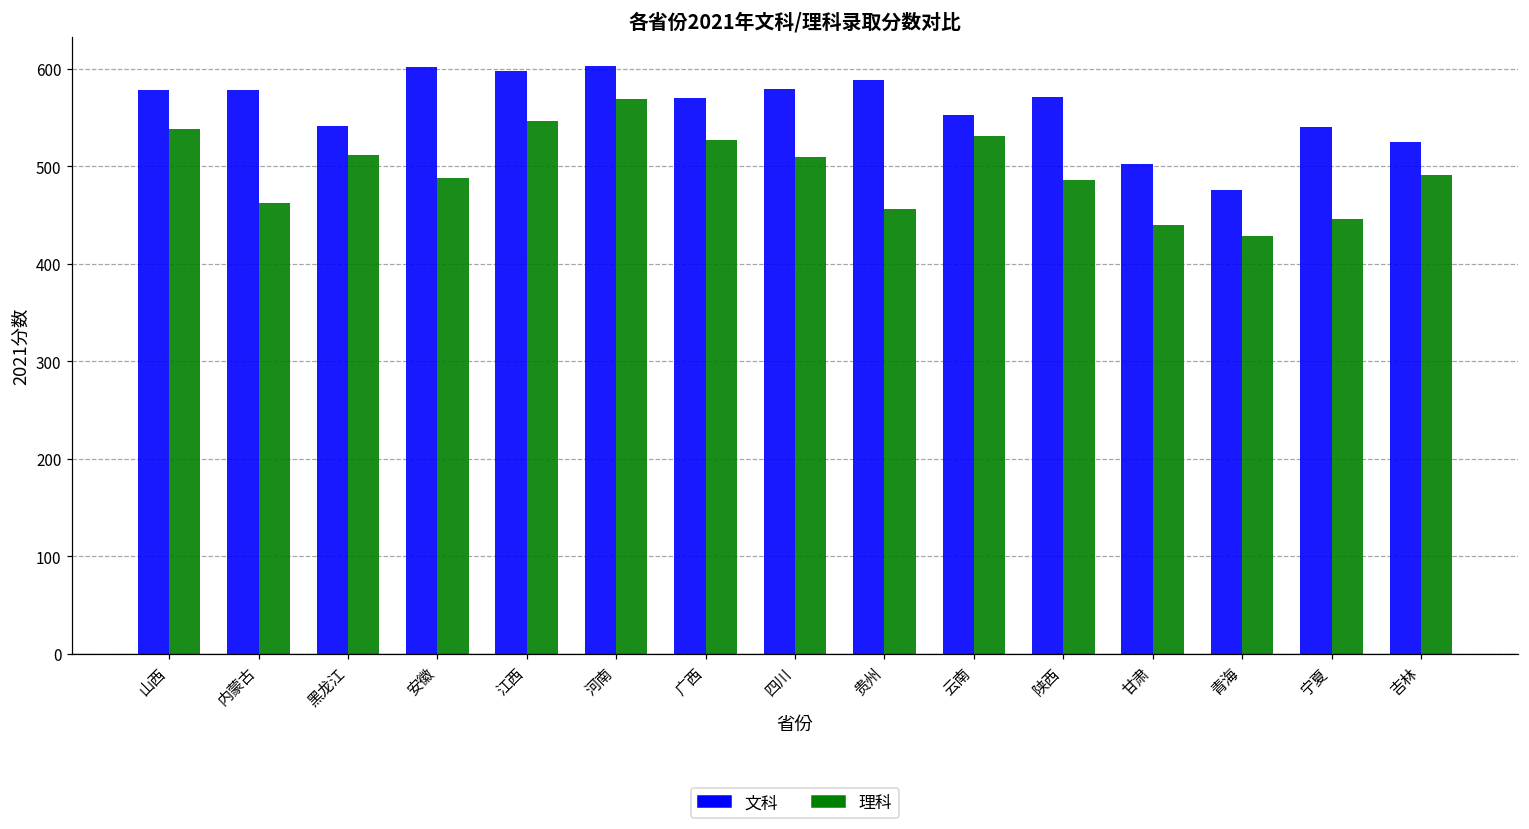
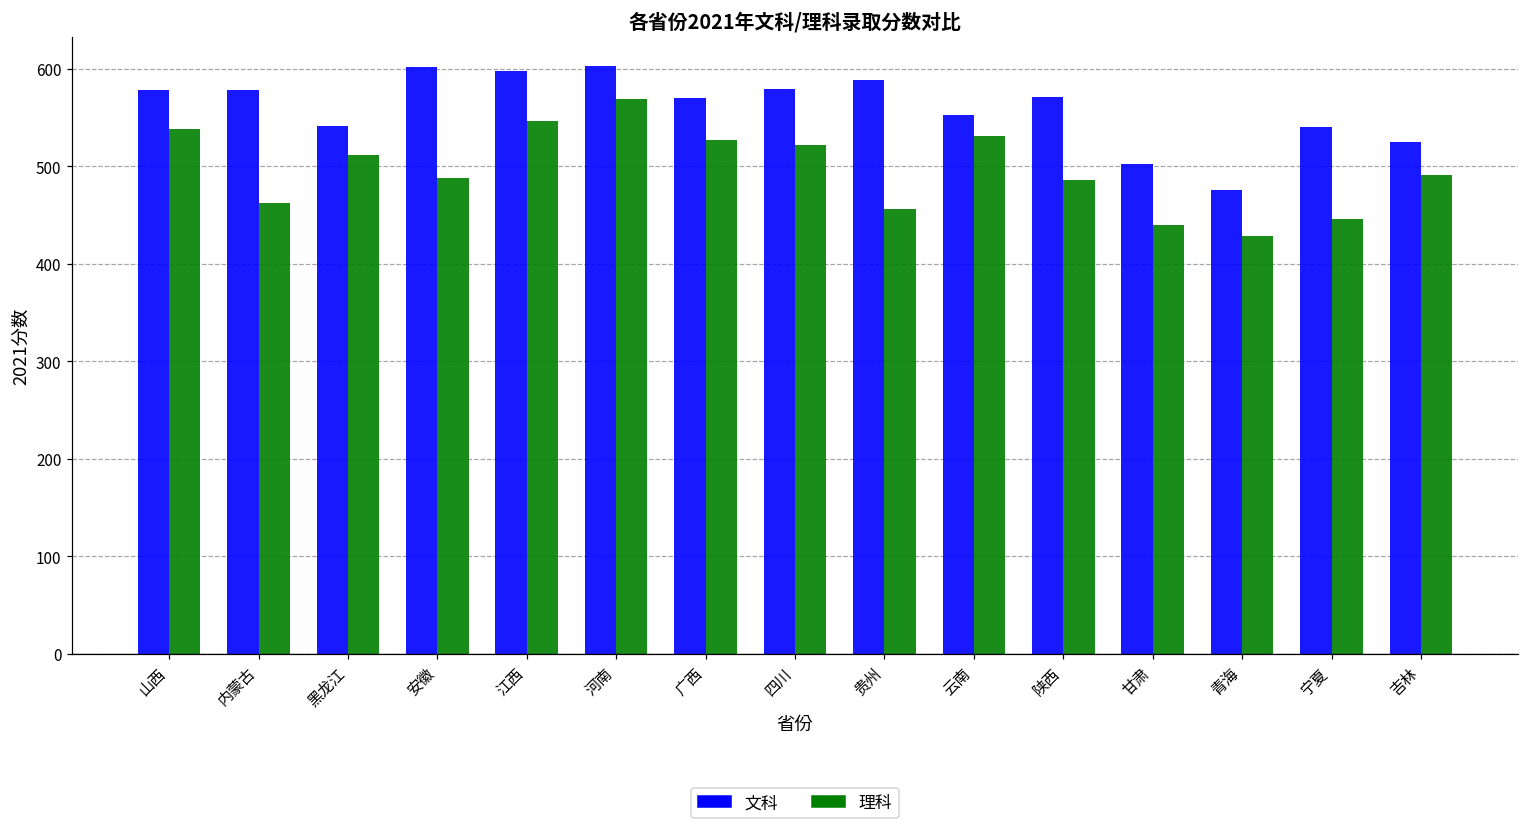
理科, 四川: 510 -> 520
